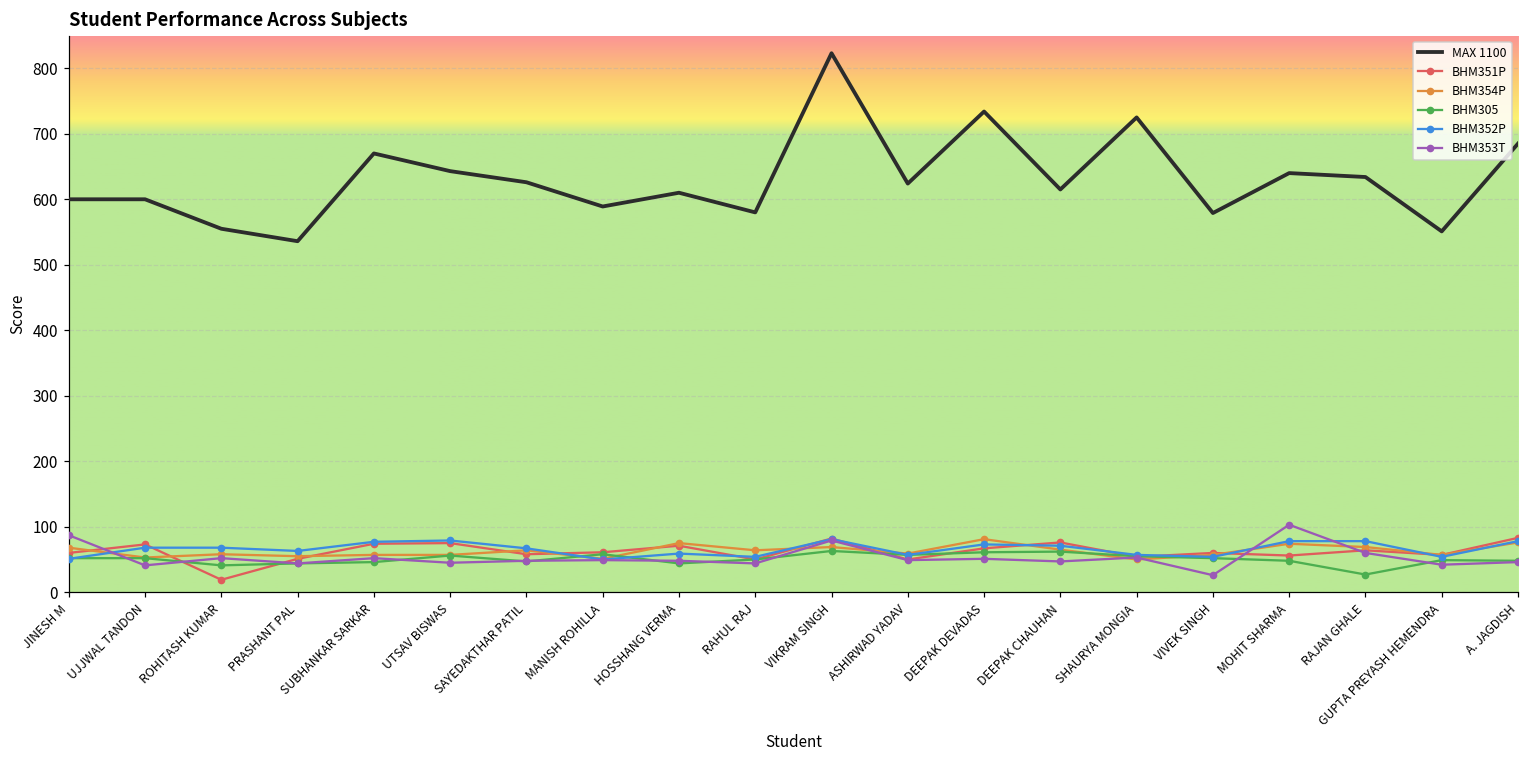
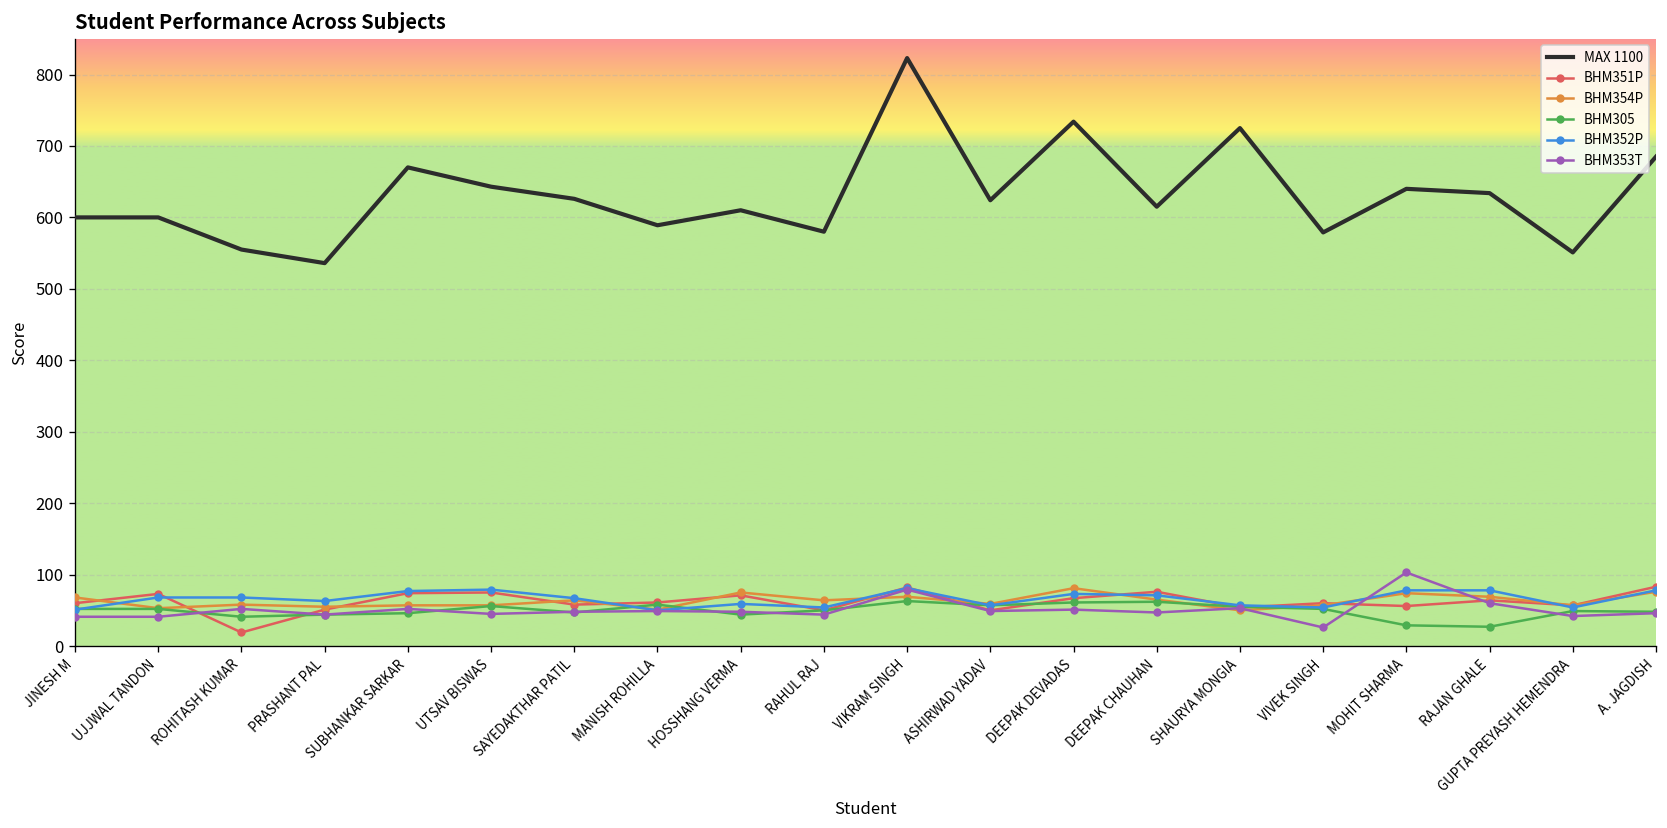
BHM353T, JINESH M: 90 -> 40
BHM305, MOHIT SHARMA: 50 -> 30
